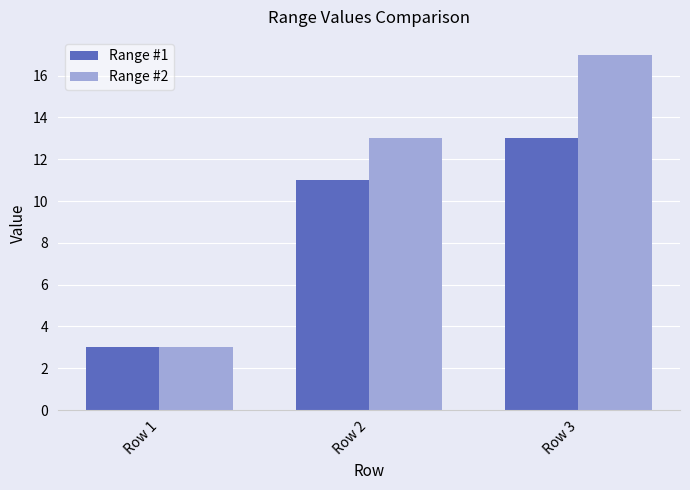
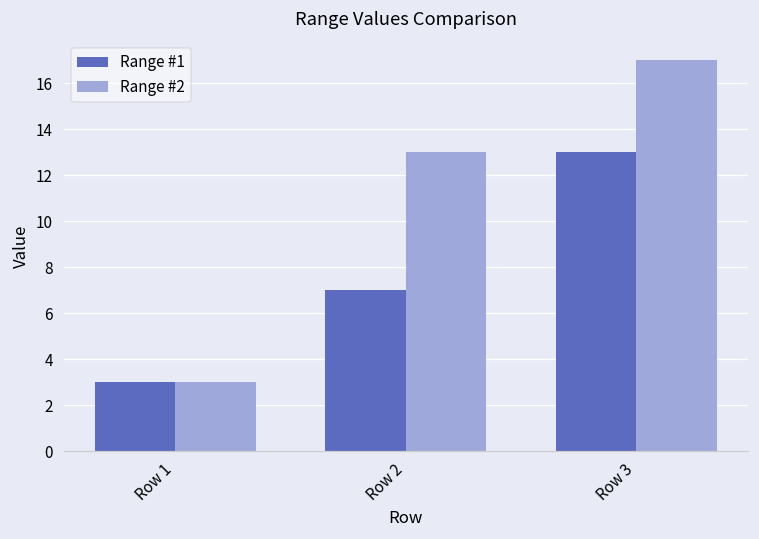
Range #1, Row 2: 11 -> 7
